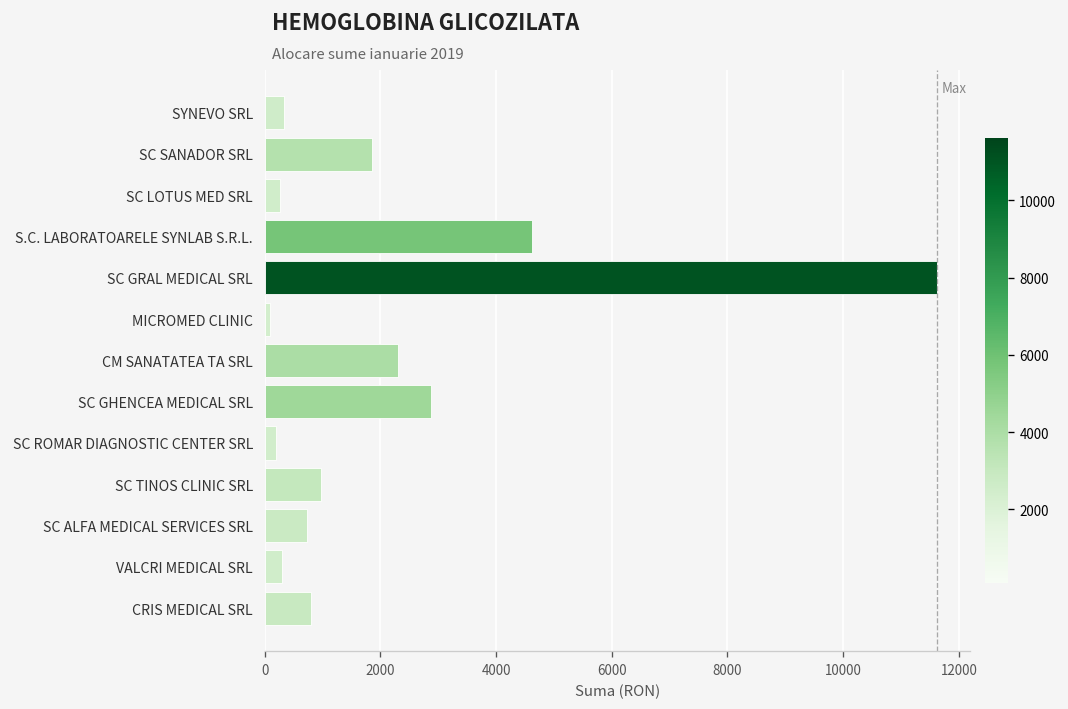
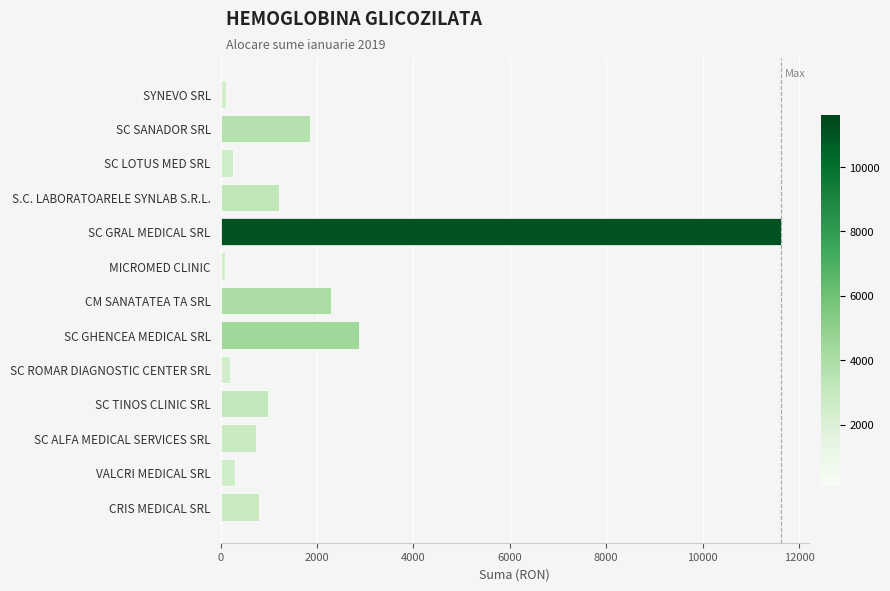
SYNEVO SRL: 300 -> 100
S.C. LABORATOARELE SYNLAB S.R.L.: 4600 -> 1200
